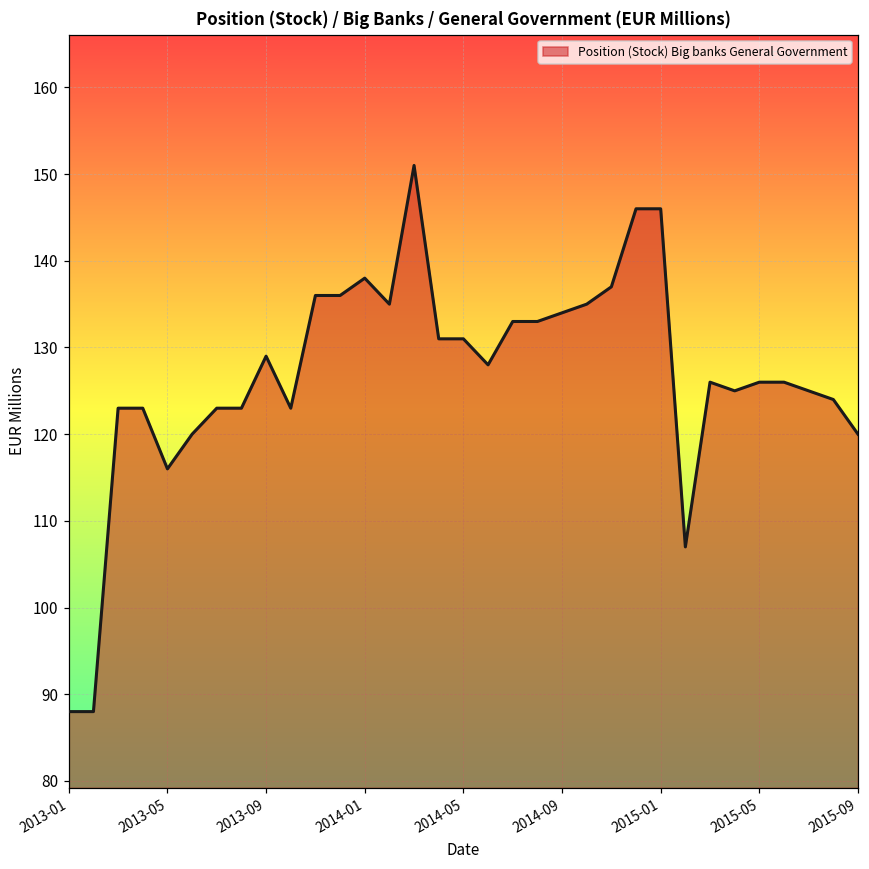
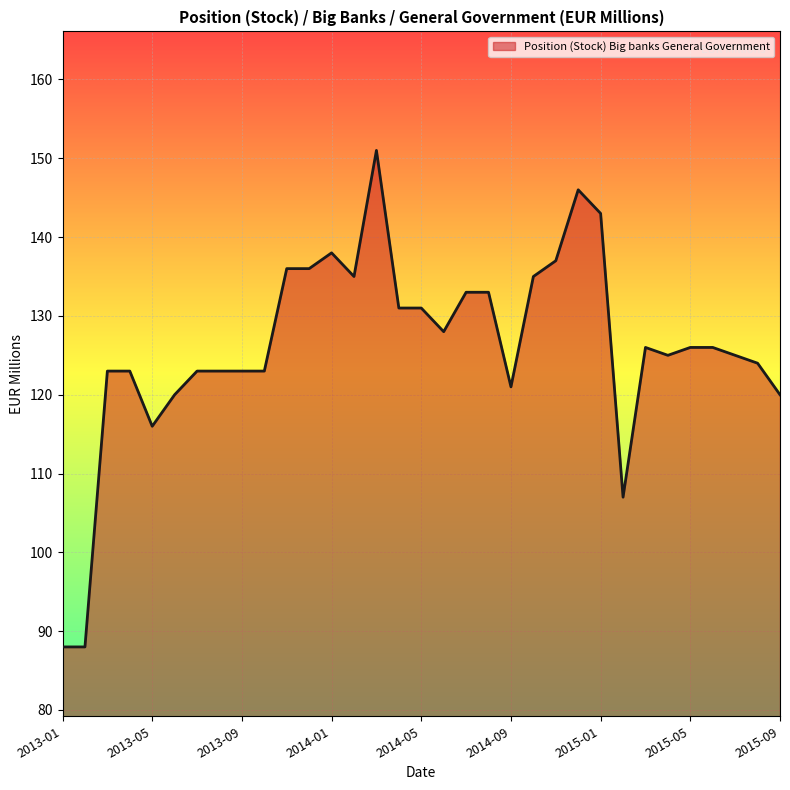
2013-09: 129 -> 123
2014-09: 134 -> 121
2015-01: 146 -> 143
